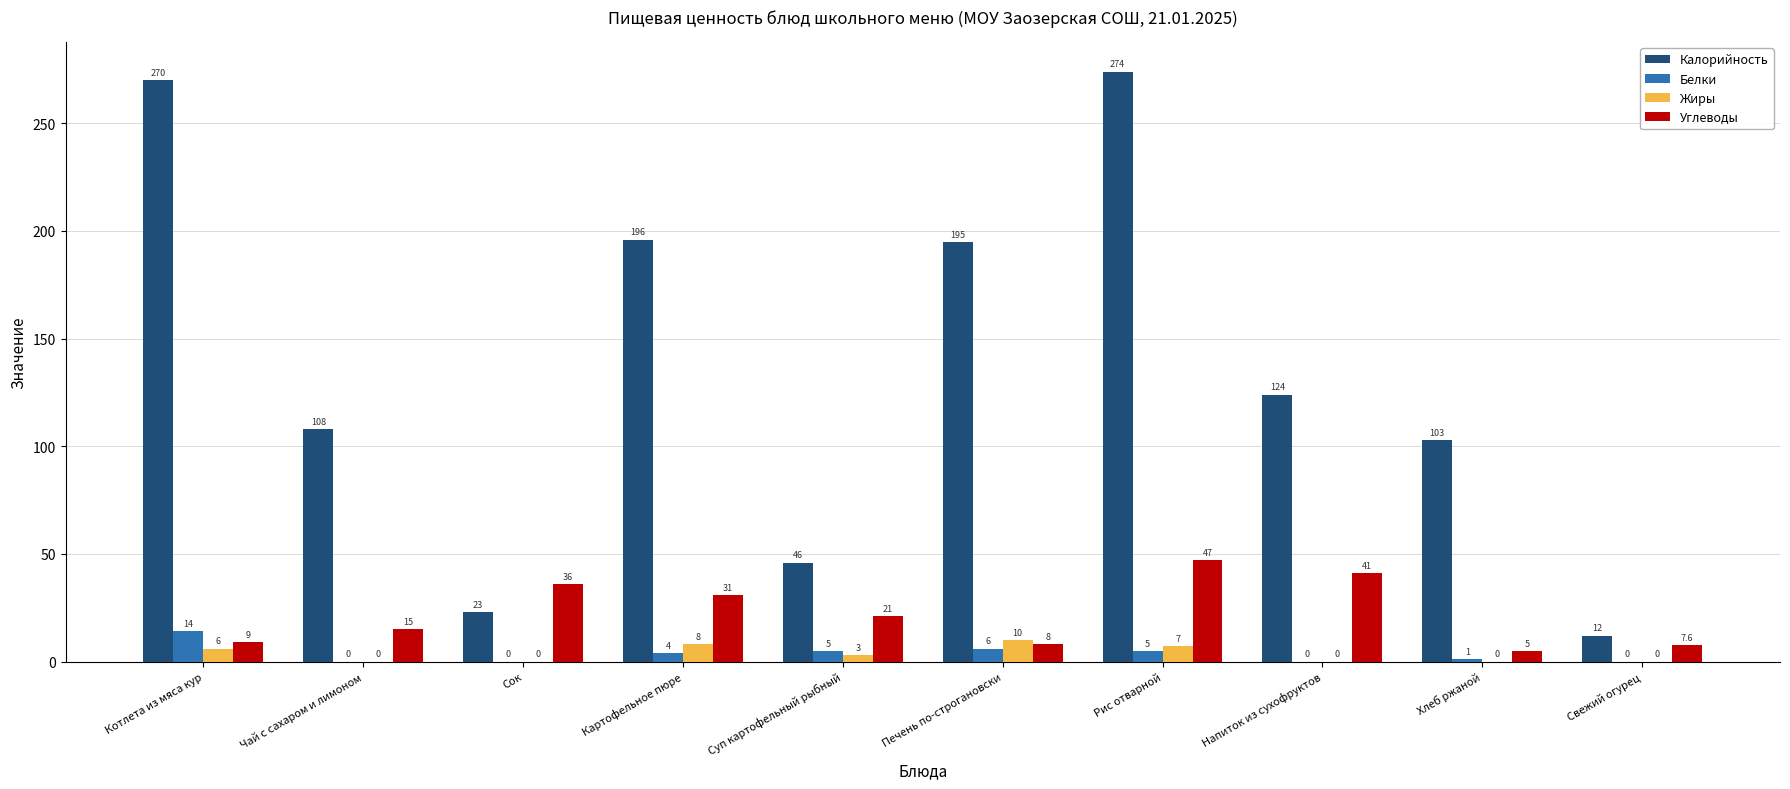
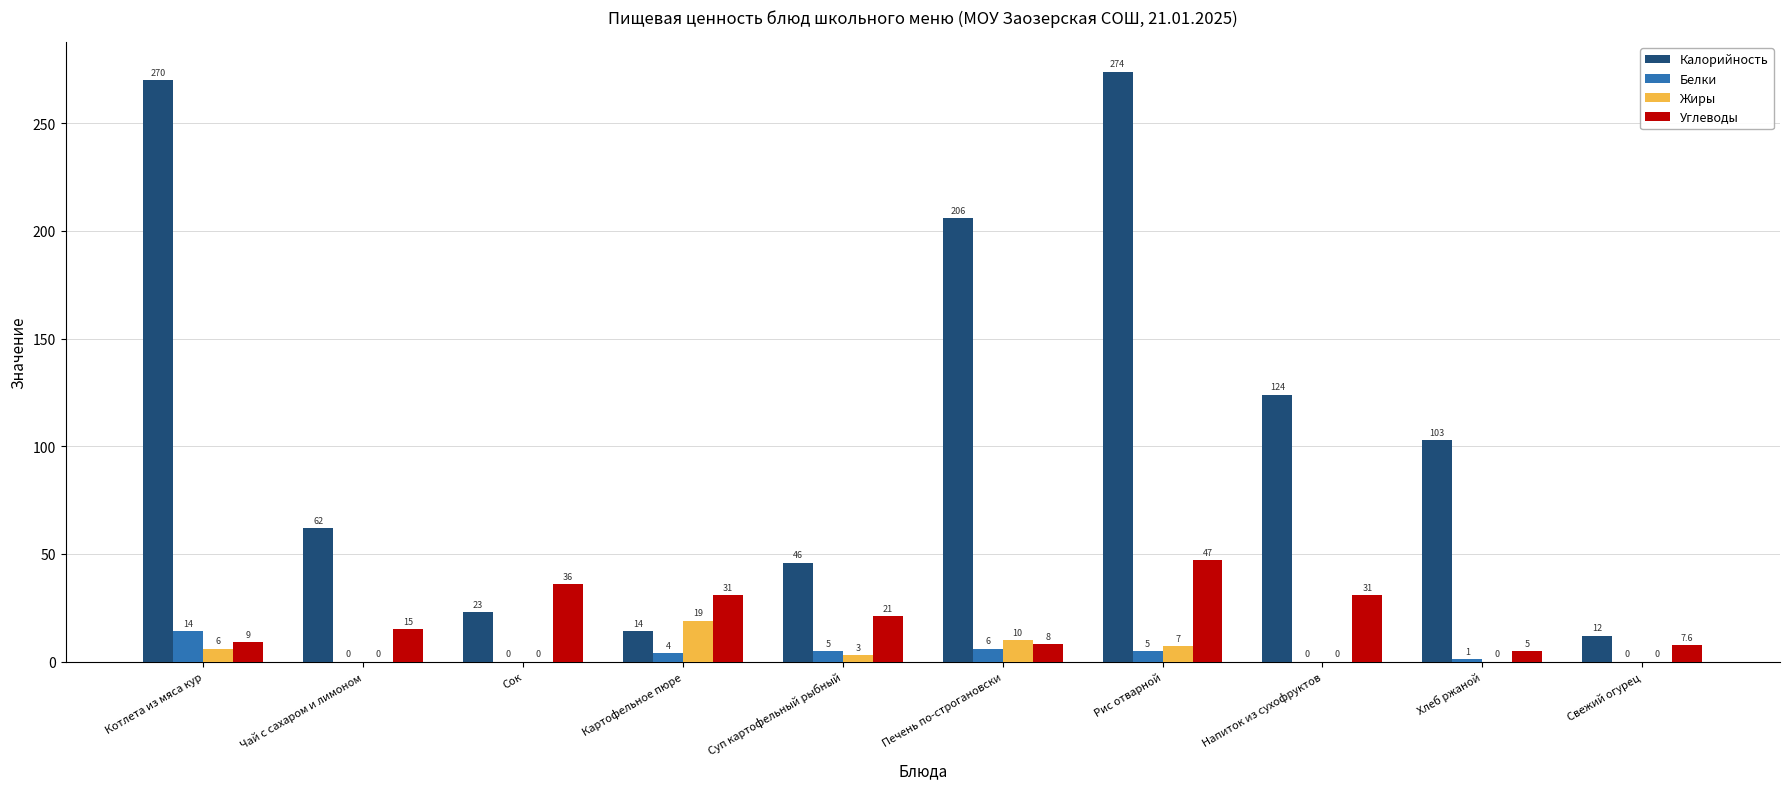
Калорийность, Чай с сахаром и лимоном: 108 -> 62
Калорийность, Картофельное пюре: 196 -> 14
Жиры, Картофельное пюре: 8 -> 19
Калорийность, Печень по-строгановски: 195 -> 206
Углеводы, Напиток из сухофруктов: 41 -> 31
